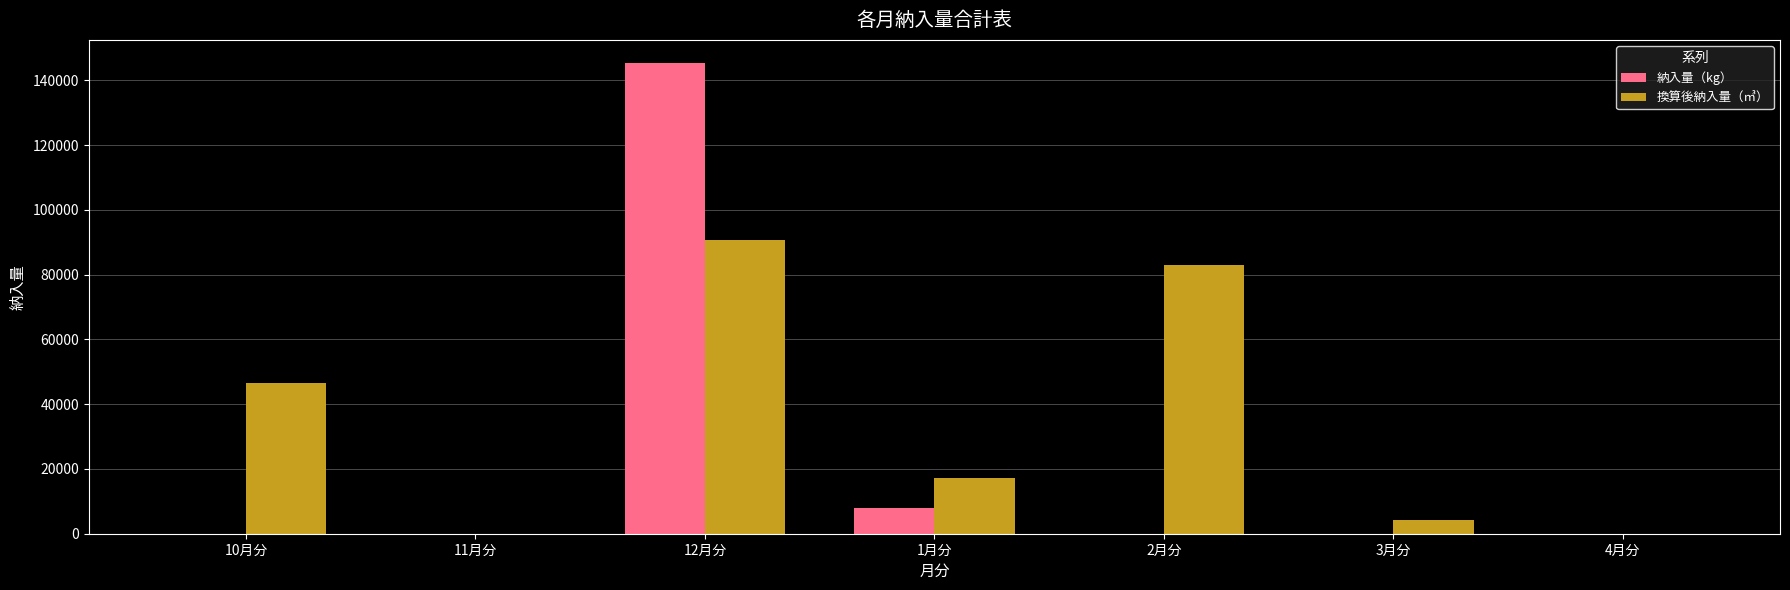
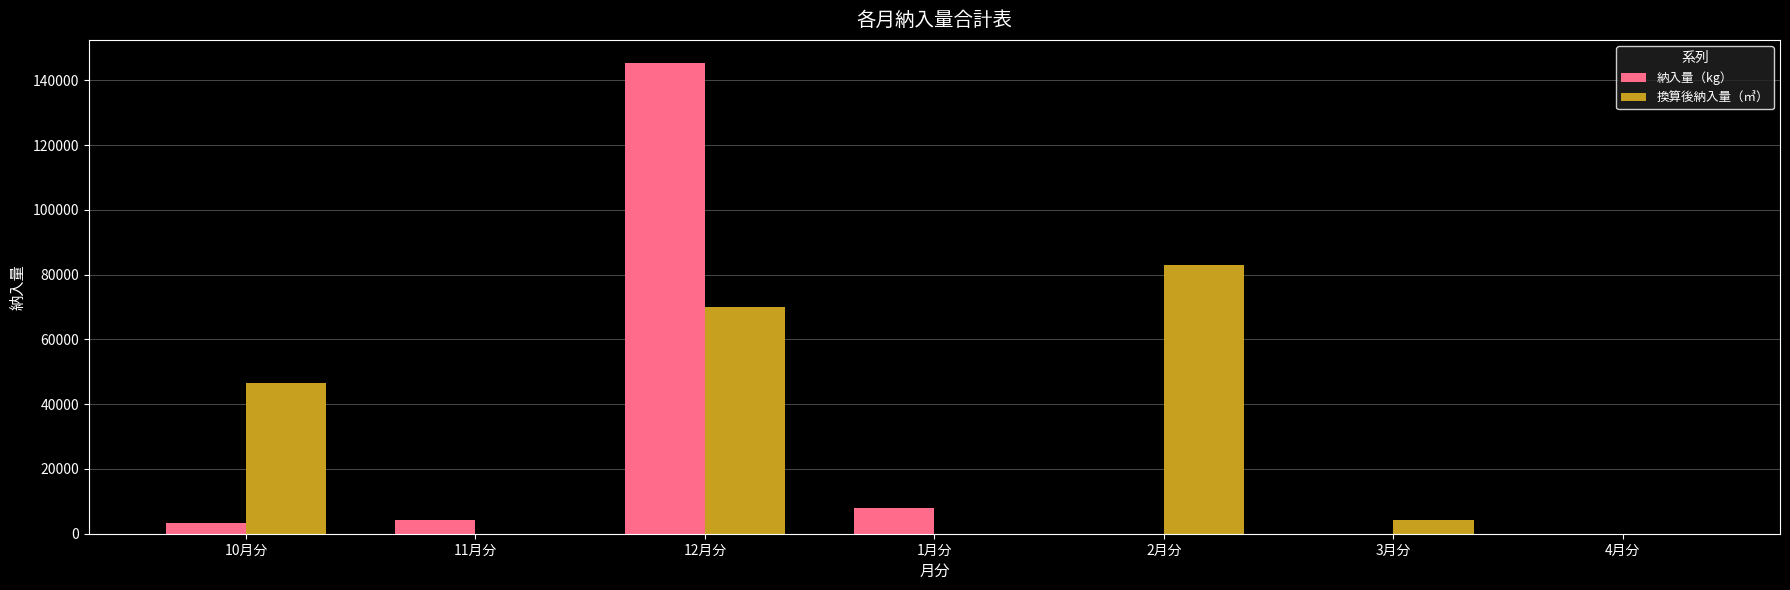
納入量（kg）, 10月分: 0 -> 3000
納入量（kg）, 11月分: 0 -> 4000
換算後納入量（㎥）, 12月分: 91000 -> 70000
換算後納入量（㎥）, 1月分: 17000 -> 0
